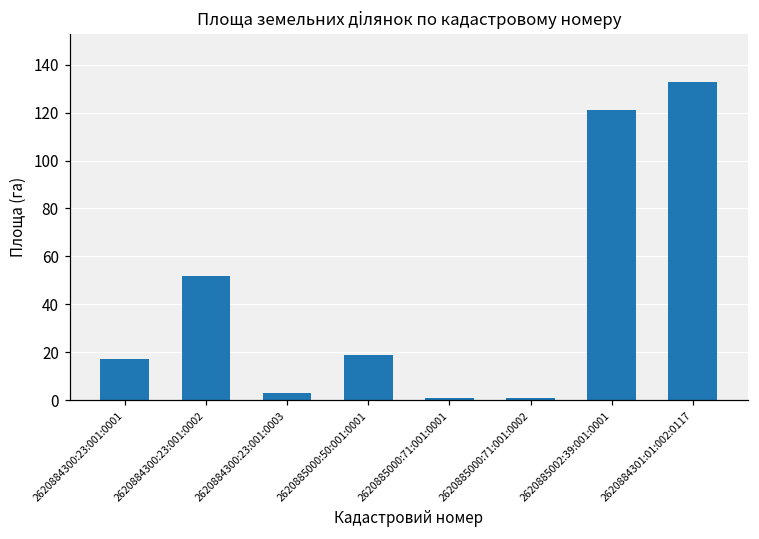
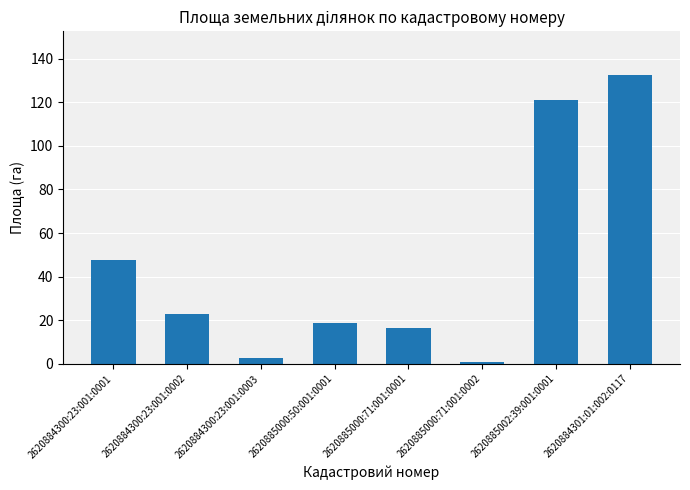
2620884300:23:001:0001: 17 -> 48
2620884300:23:001:0002: 52 -> 23
2620885000:71:001:0001: 1 -> 16
